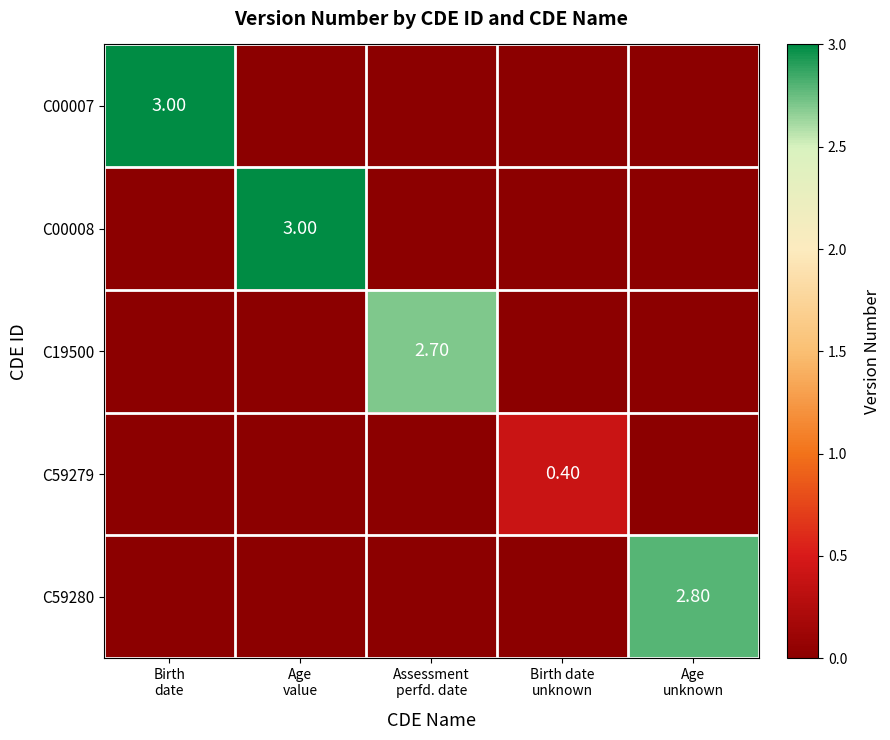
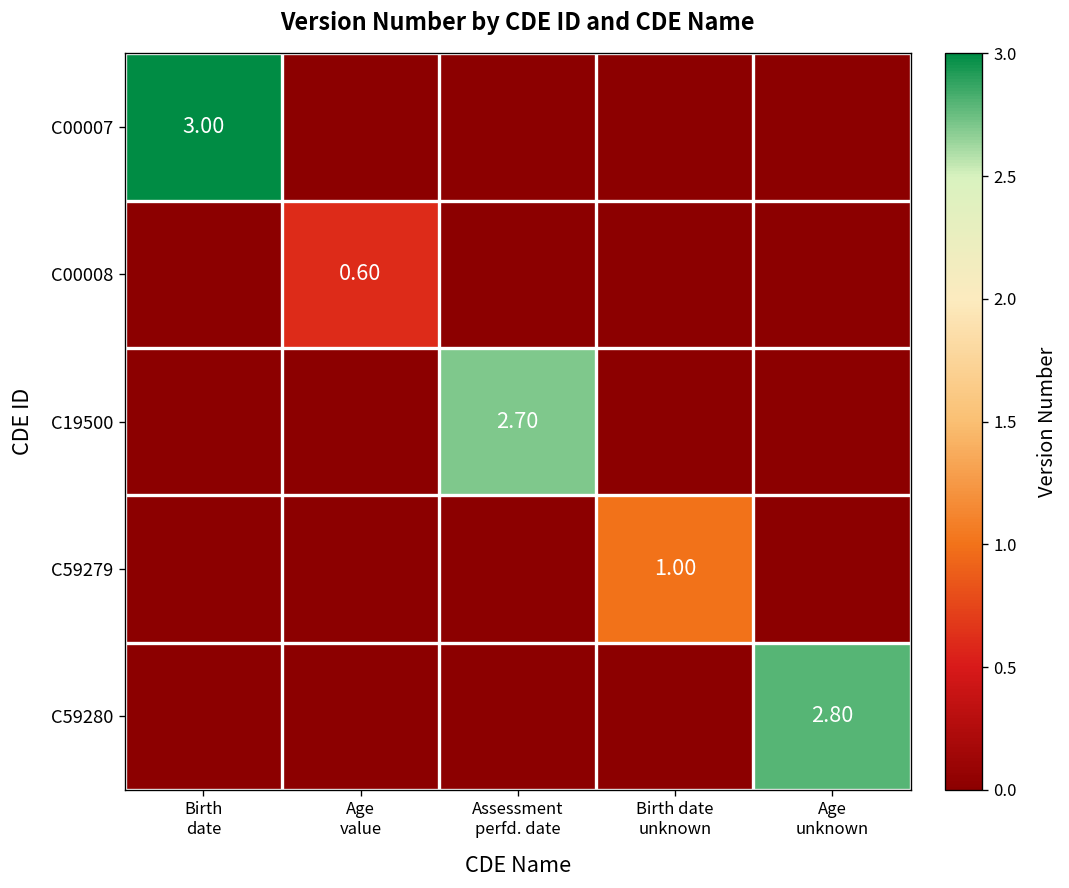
C00008, Age value: 3.00 -> 0.60
C59279, Birth date unknown: 0.40 -> 1.00
